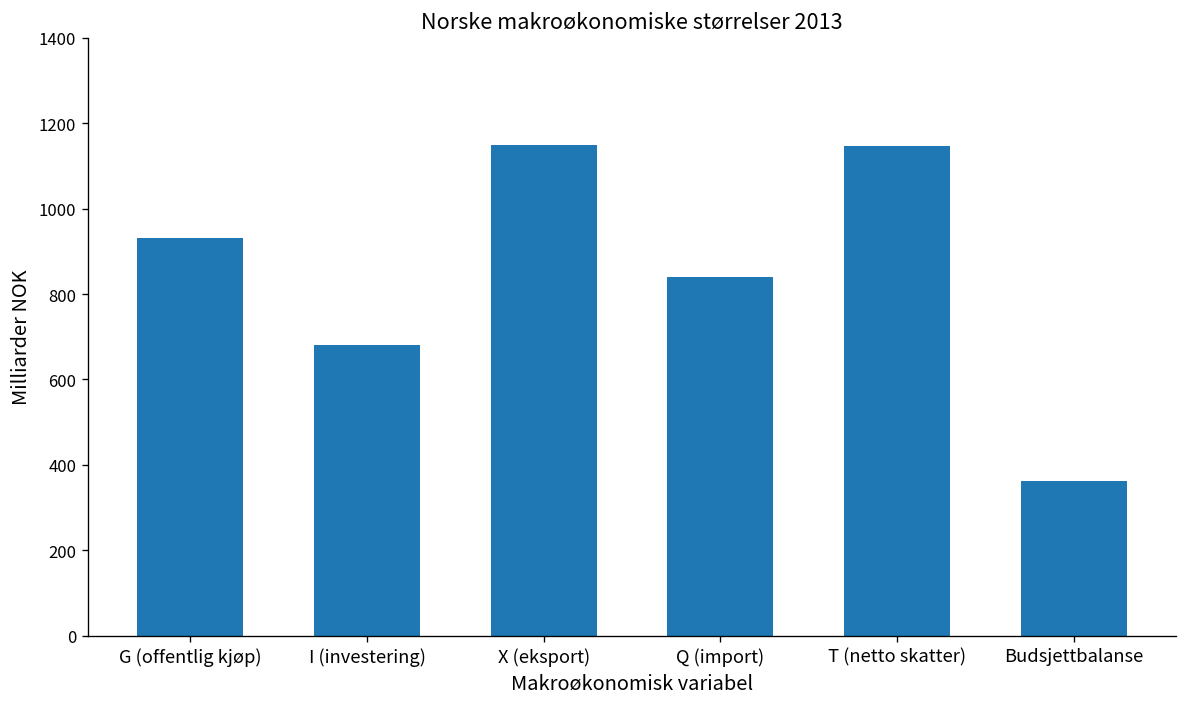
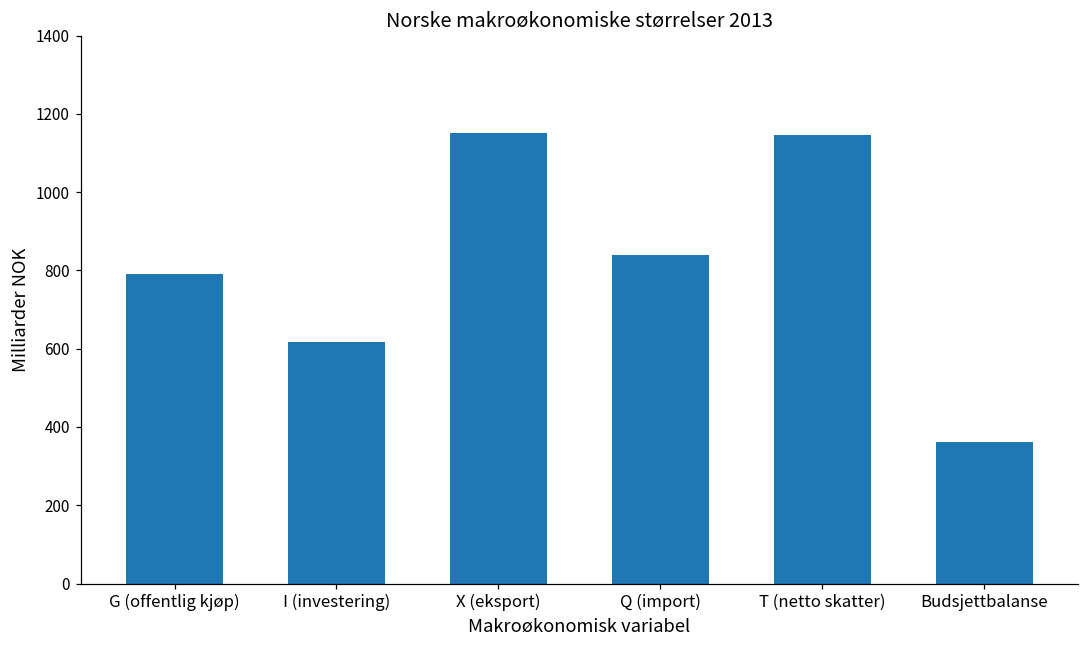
G (offentlig kjøp): 930 -> 790
I (investering): 680 -> 620
